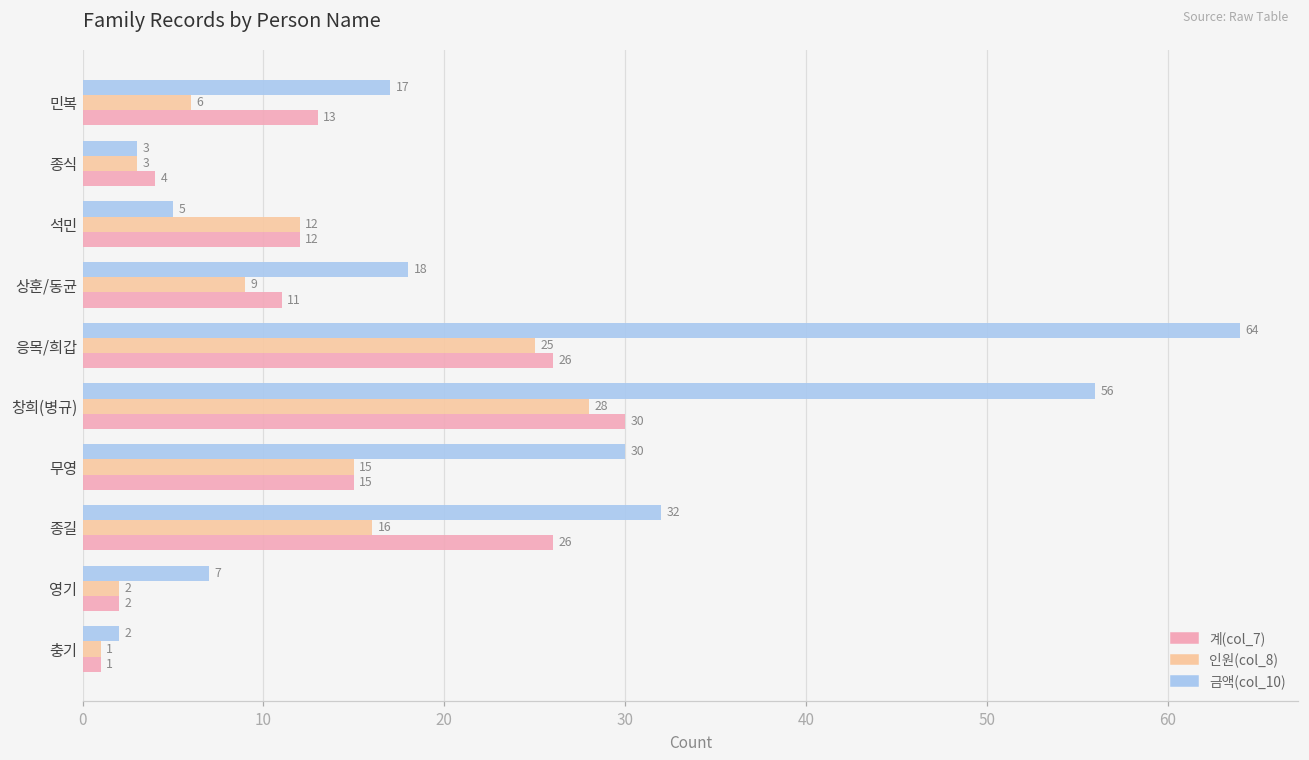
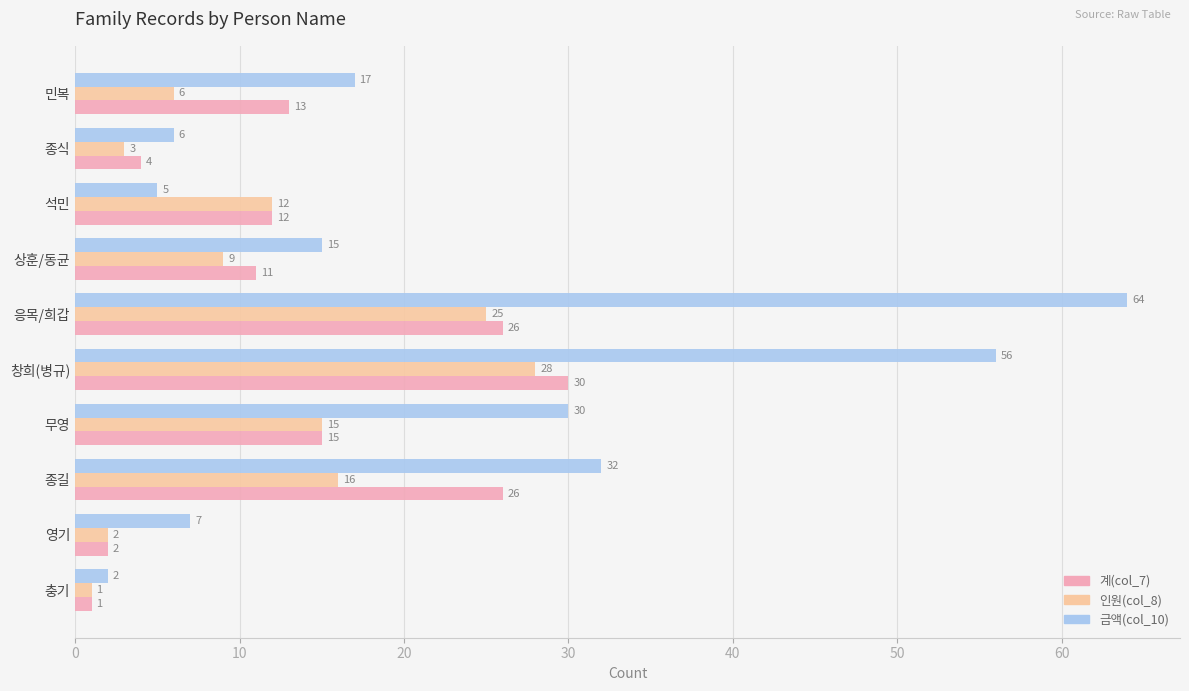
금액(col_10), 종식: 3 -> 6
금액(col_10), 상훈/동균: 18 -> 15
